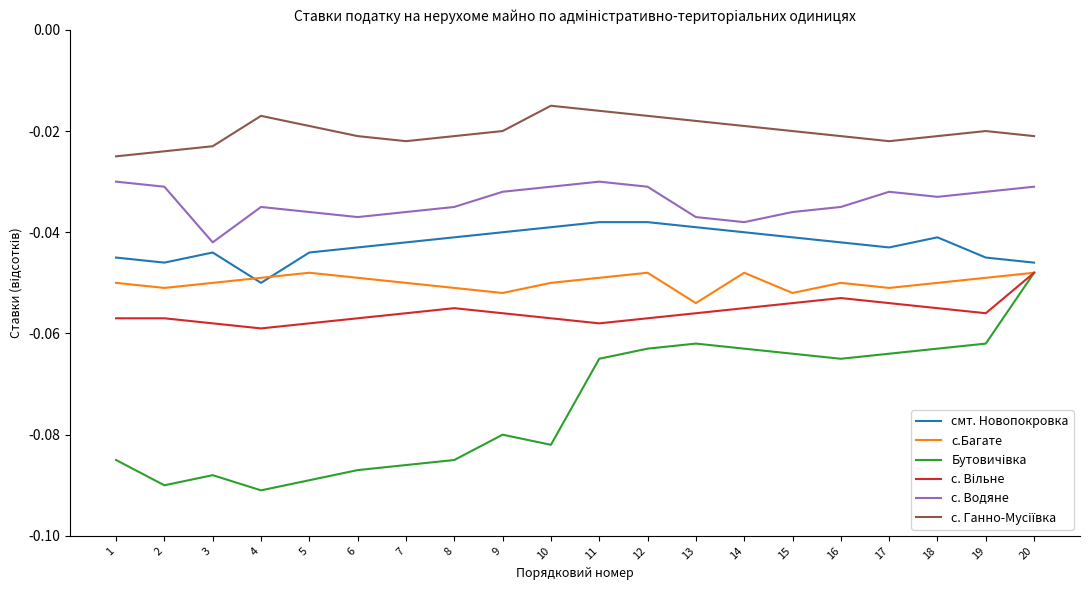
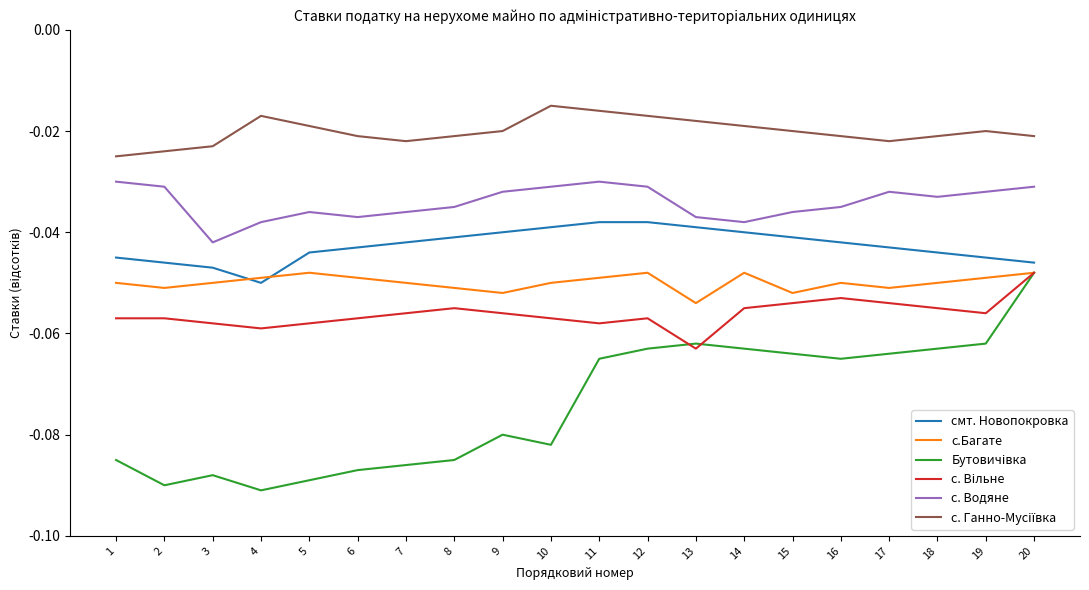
смт. Новопокровка, 3: -0.044 -> -0.047
с. Водяне, 4: -0.035 -> -0.038
с. Вільне, 13: -0.056 -> -0.063
смт. Новопокровка, 18: -0.041 -> -0.044
